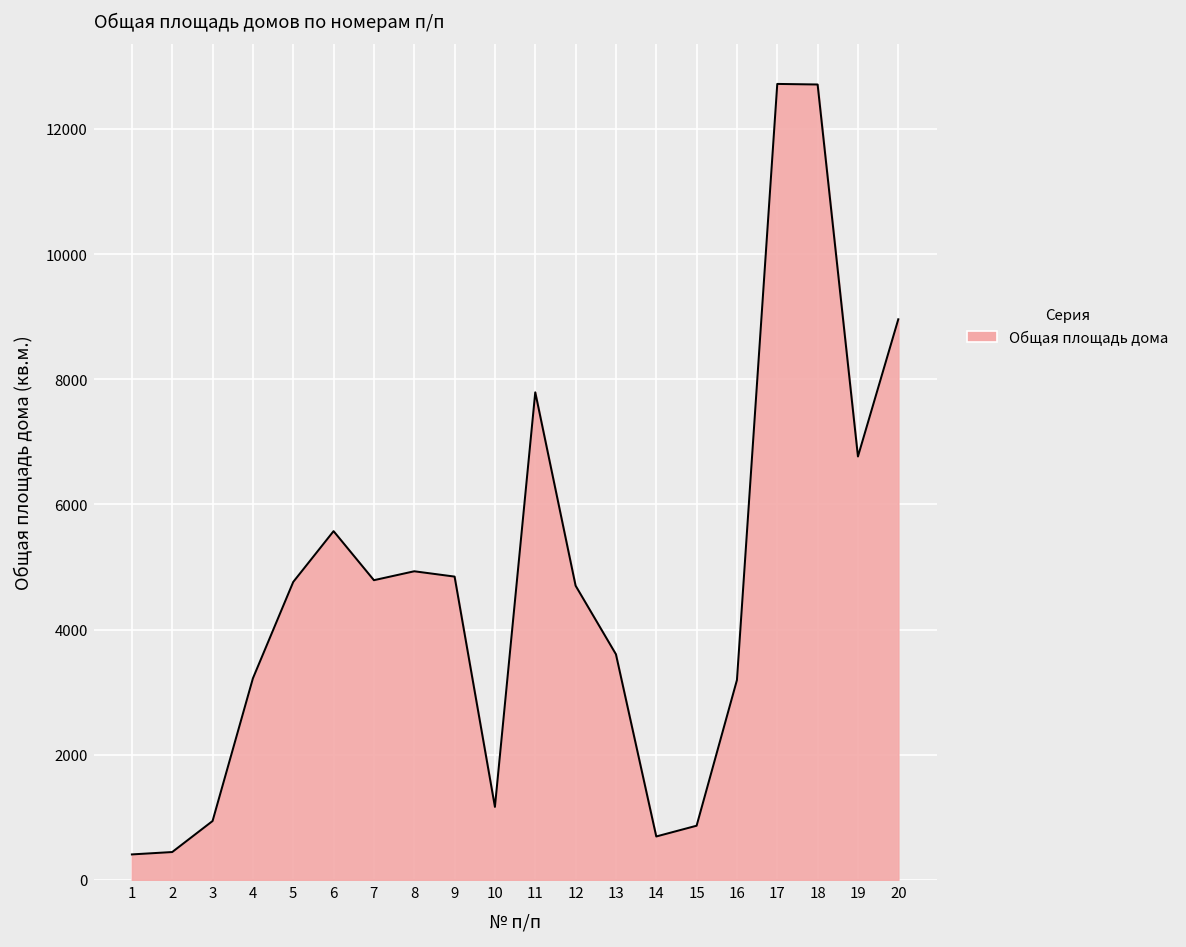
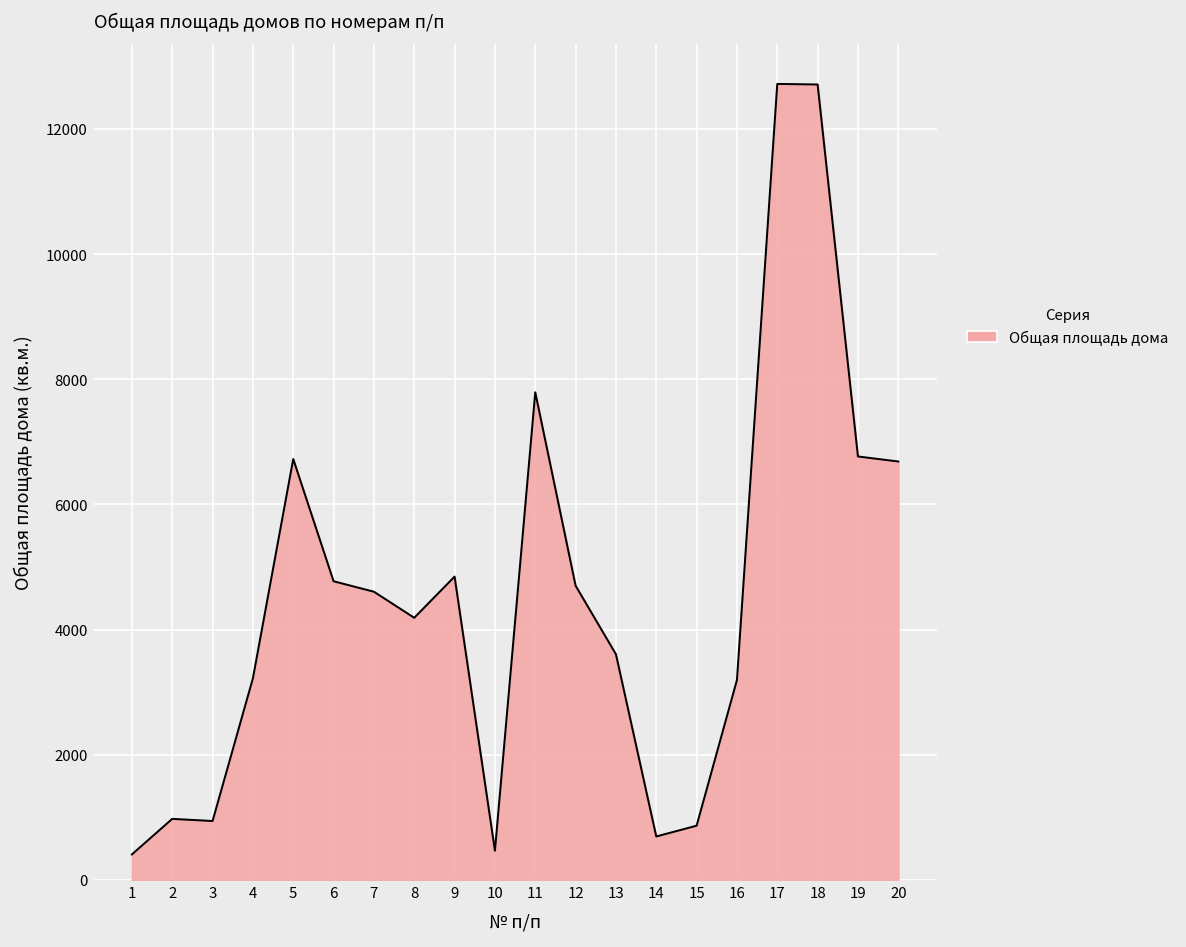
2: 400 -> 1000
5: 4800 -> 6700
6: 5600 -> 4800
7: 4800 -> 4600
8: 4900 -> 4200
10: 1200 -> 500
20: 9000 -> 6700
